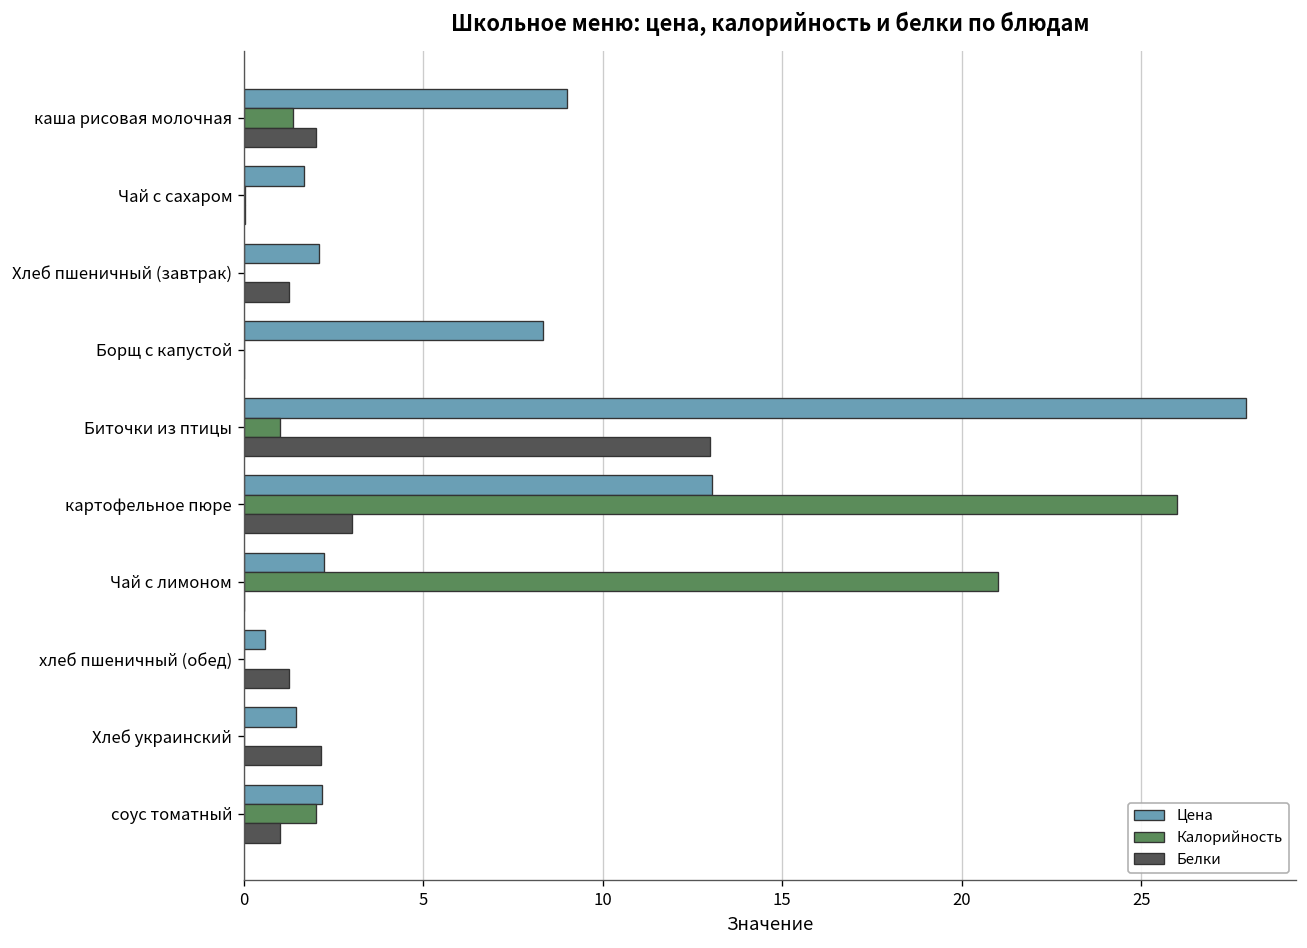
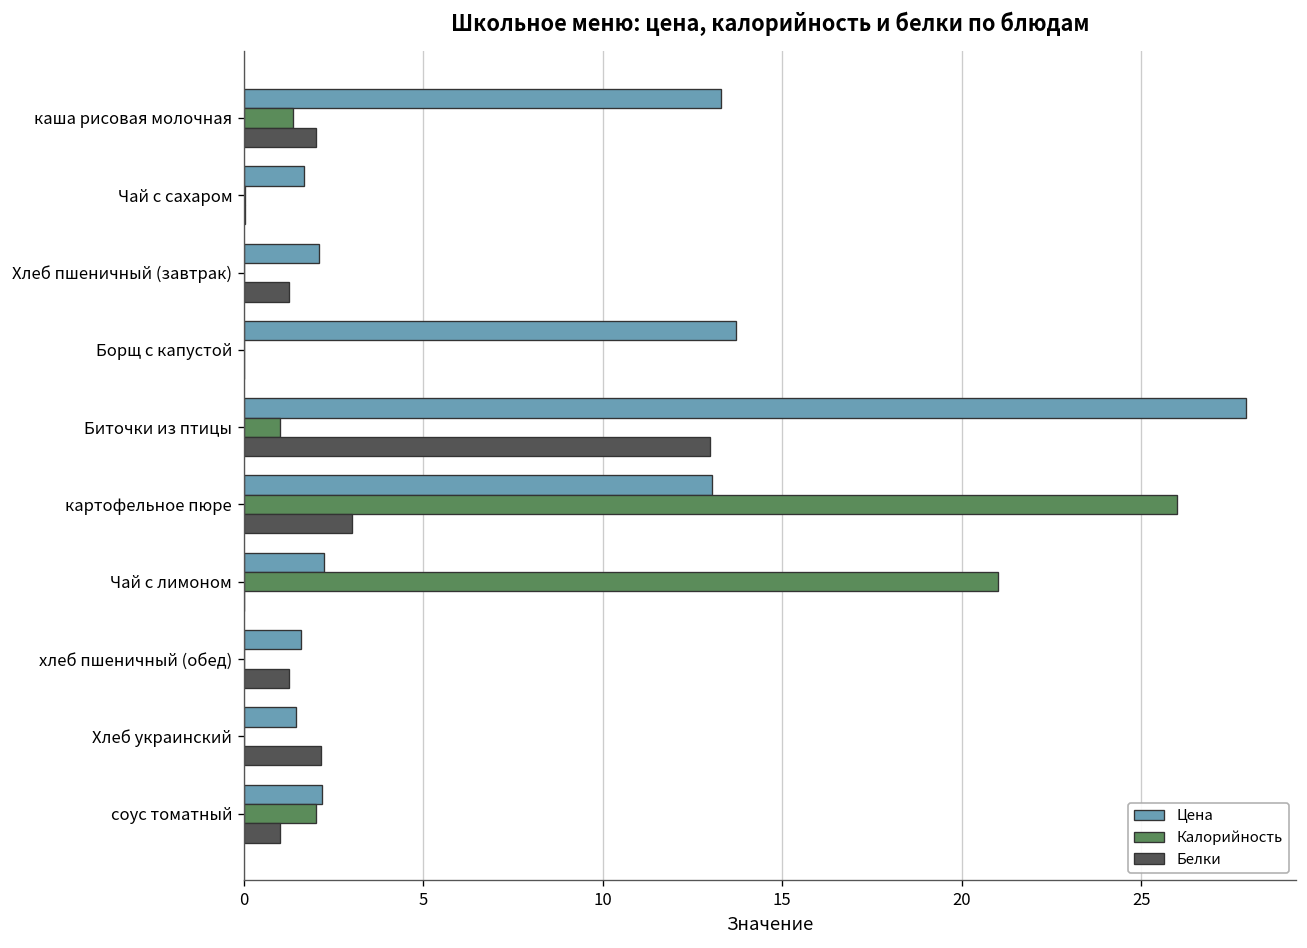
Цена, каша рисовая молочная: 9.0 -> 13.3
Цена, Борщ с капустой: 8.3 -> 13.7
Цена, хлеб пшеничный (обед): 0.6 -> 1.6
